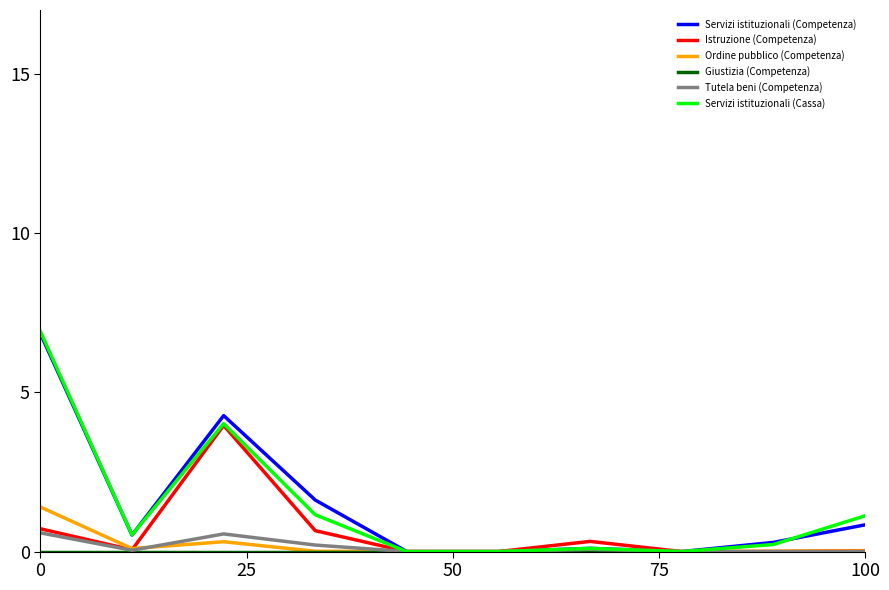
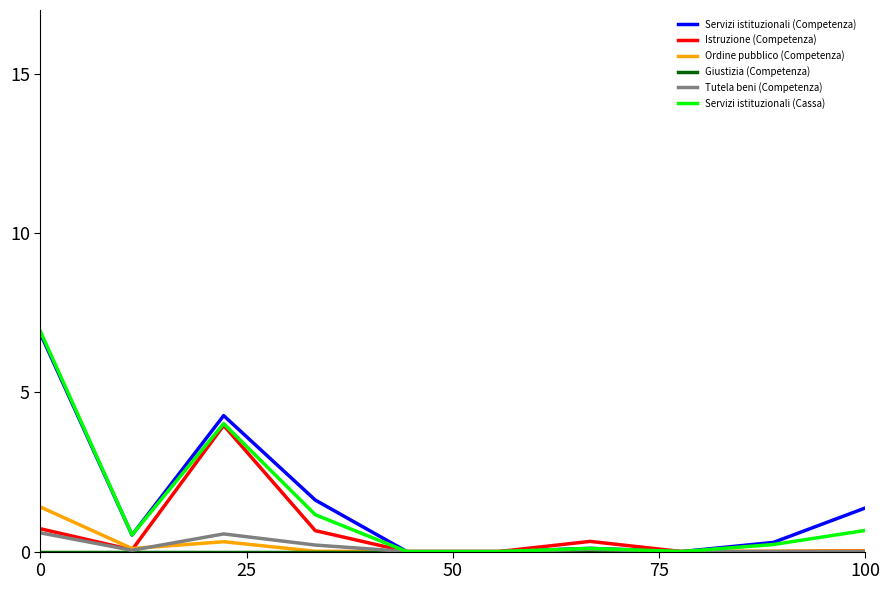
Servizi istituzionali (Competenza), 100: 0.8 -> 1.4
Servizi istituzionali (Cassa), 100: 1.1 -> 0.7
